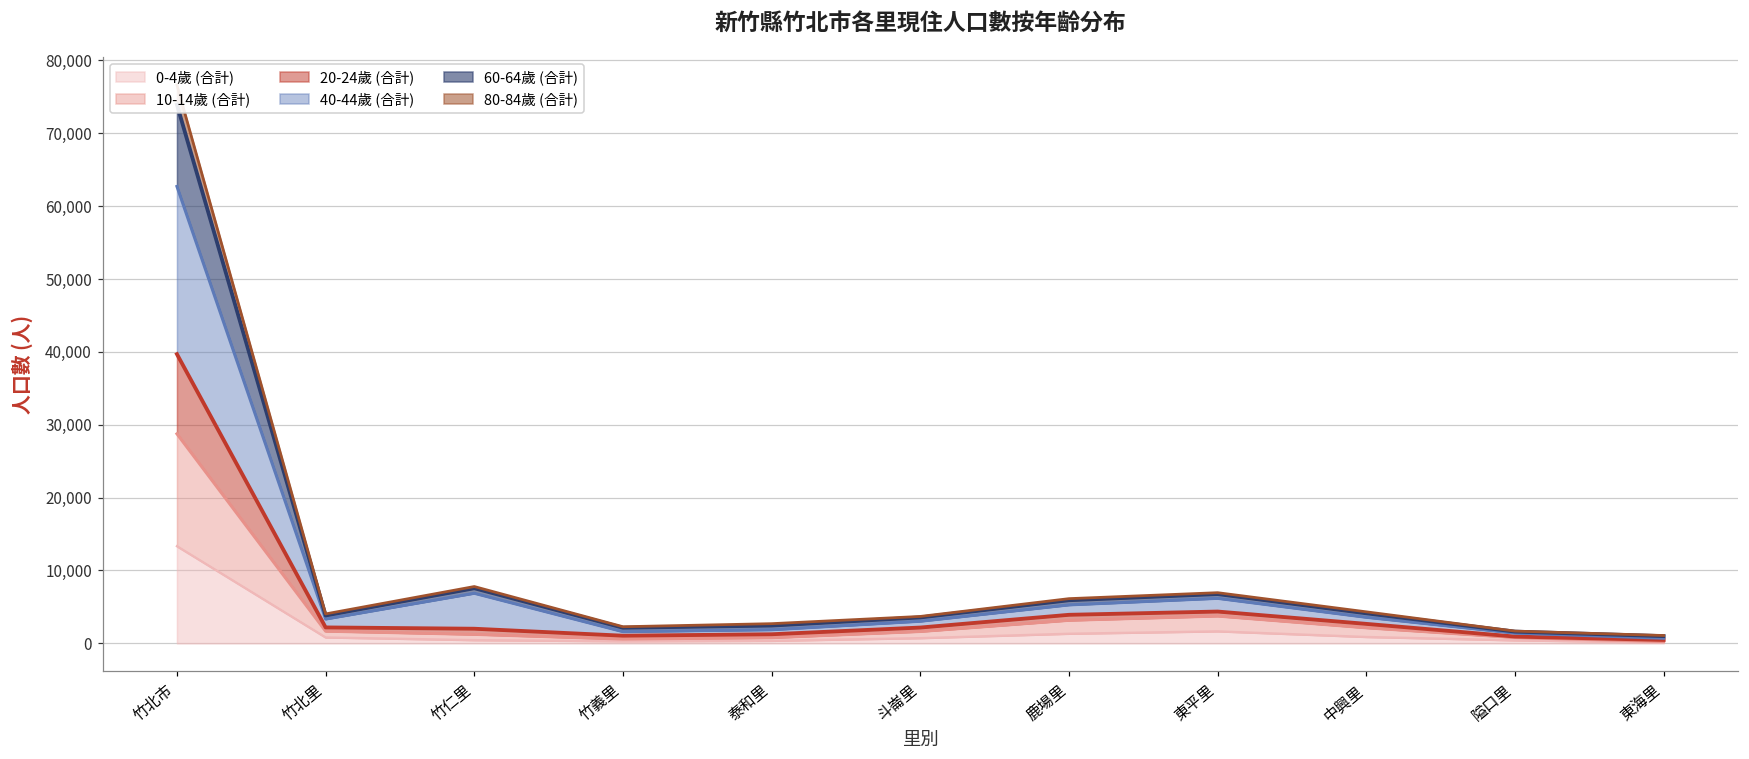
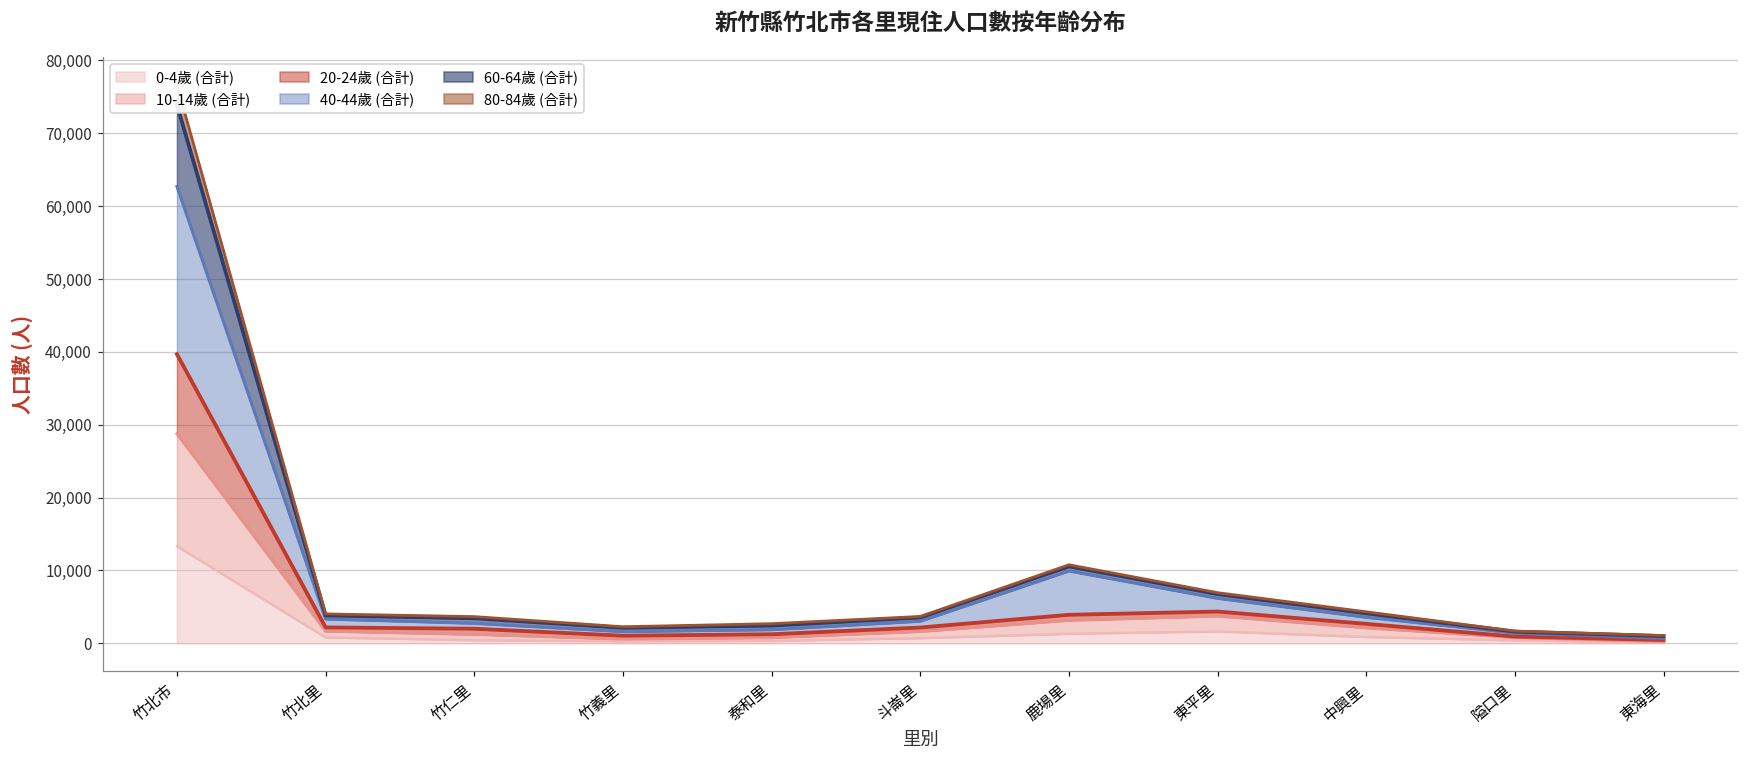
40-44歲 (合計), 竹仁里: 5,000 -> 1,000
40-44歲 (合計), 鹿場里: 1,000 -> 6,000
